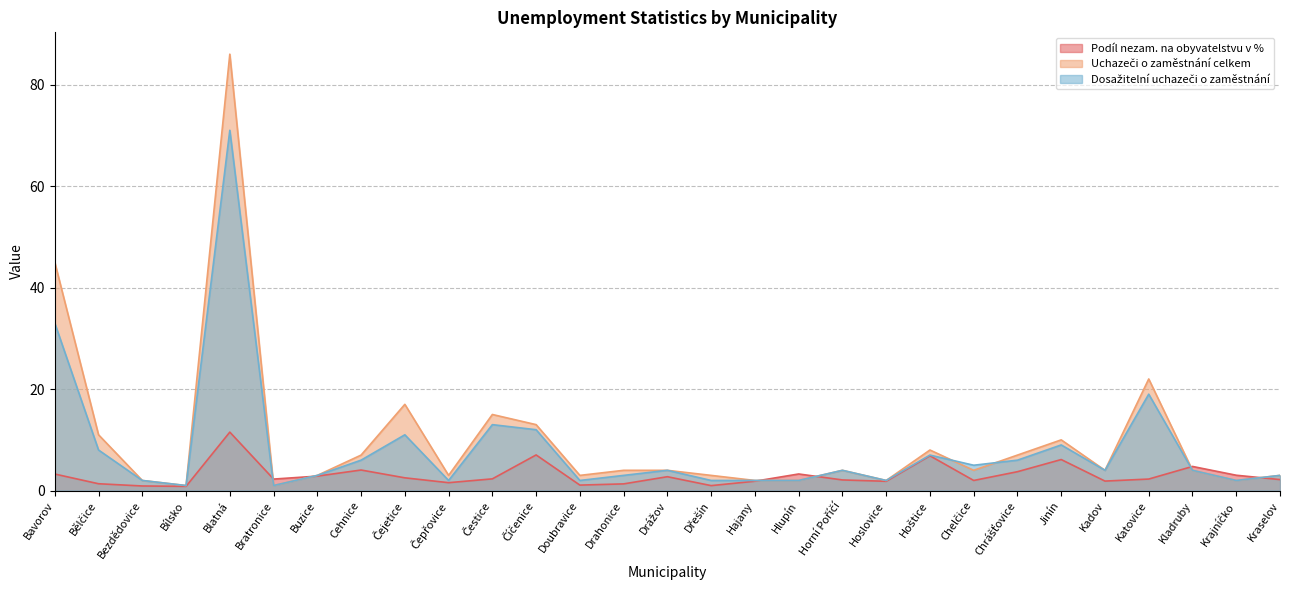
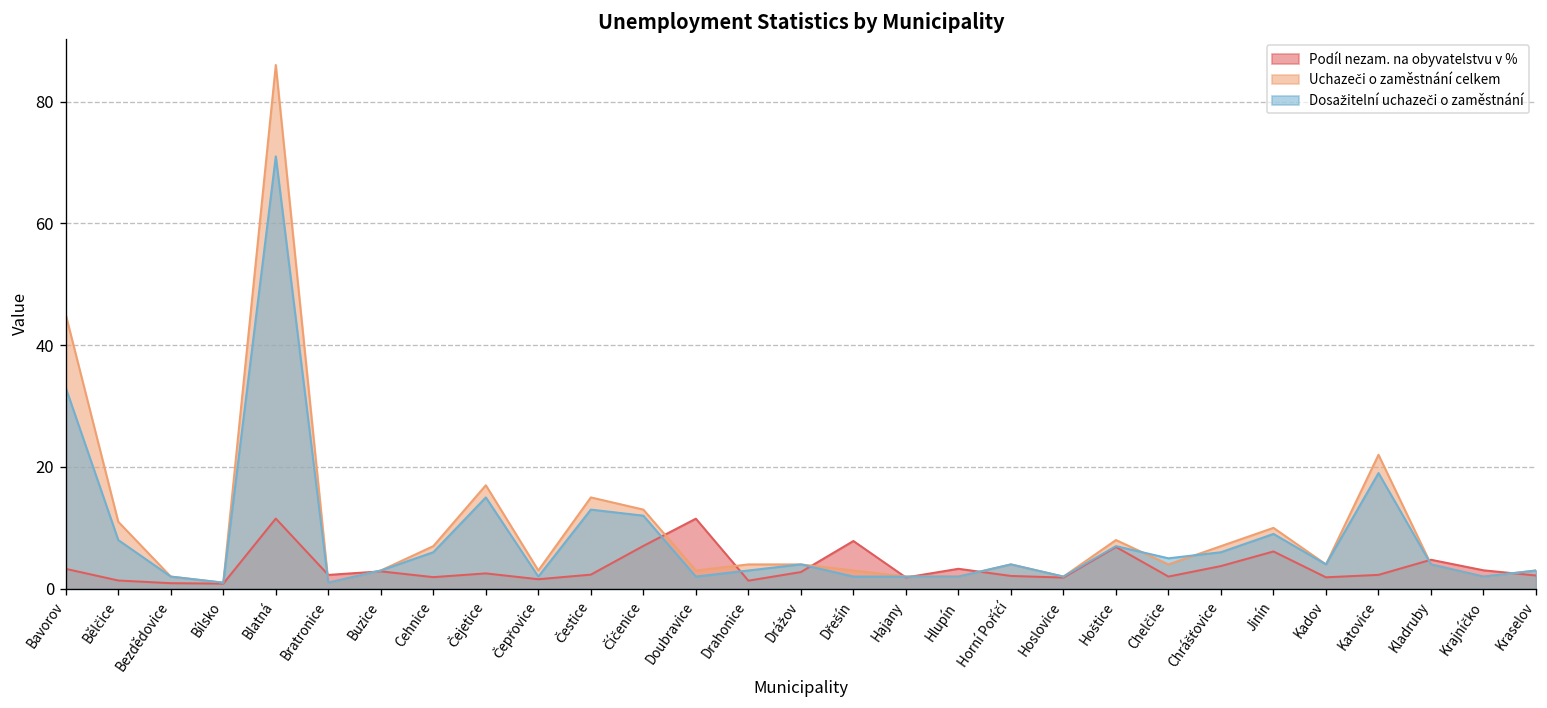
Podíl nezam. na obyvatelstvu v %, Cehnice: 4 -> 2
Dosažitelní uchazeči o zaměstnání, Čejetice: 11 -> 15
Podíl nezam. na obyvatelstvu v %, Doubravice: 1 -> 12
Podíl nezam. na obyvatelstvu v %, Dřešín: 1 -> 8
